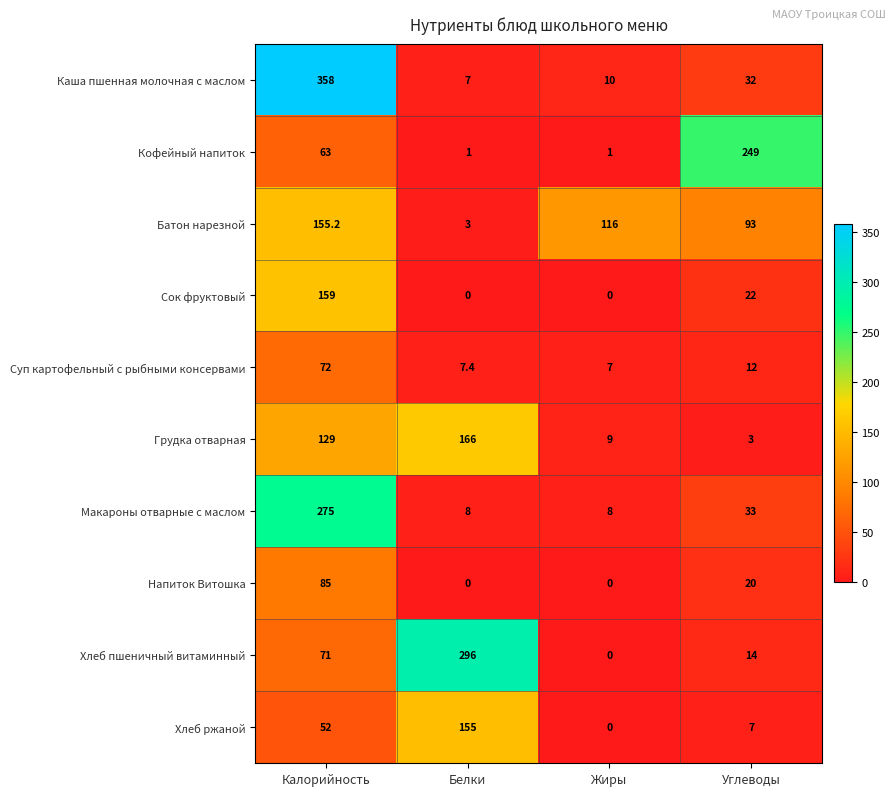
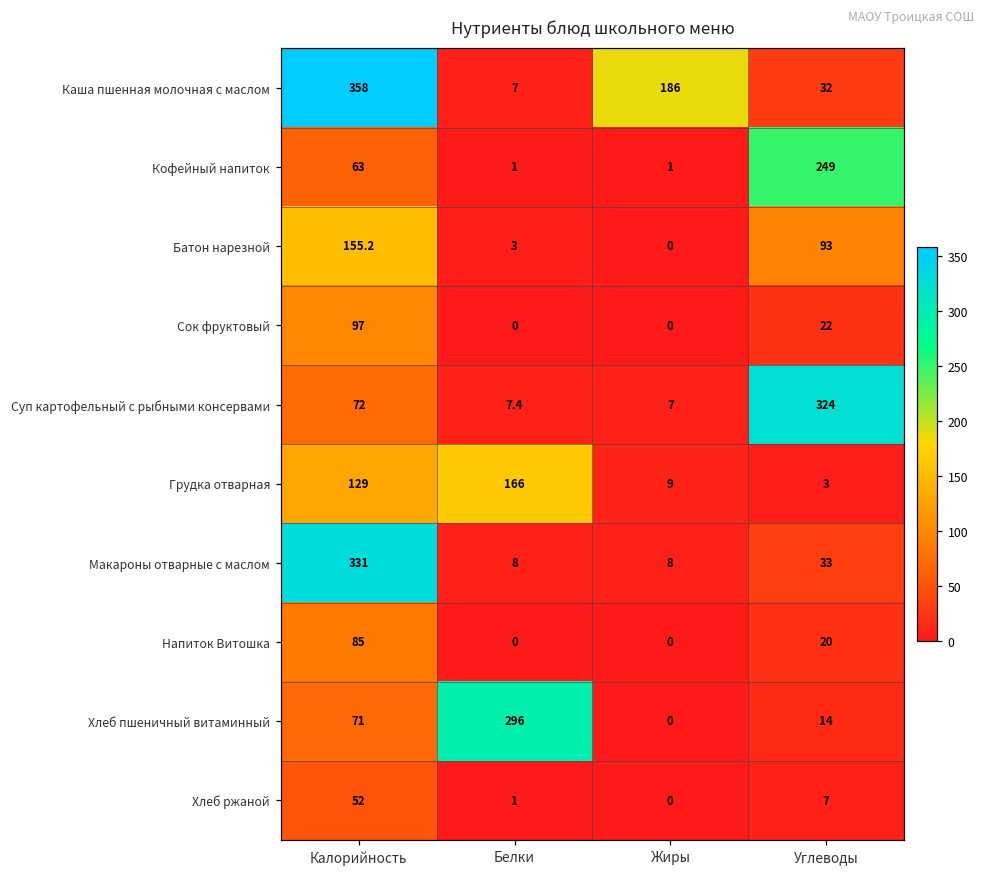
Каша пшенная молочная с маслом, Жиры: 10 -> 186
Батон нарезной, Жиры: 116 -> 0
Сок фруктовый, Калорийность: 159 -> 97
Суп картофельный с рыбными консервами, Углеводы: 12 -> 324
Макароны отварные с маслом, Калорийность: 275 -> 331
Хлеб ржаной, Белки: 155 -> 1
